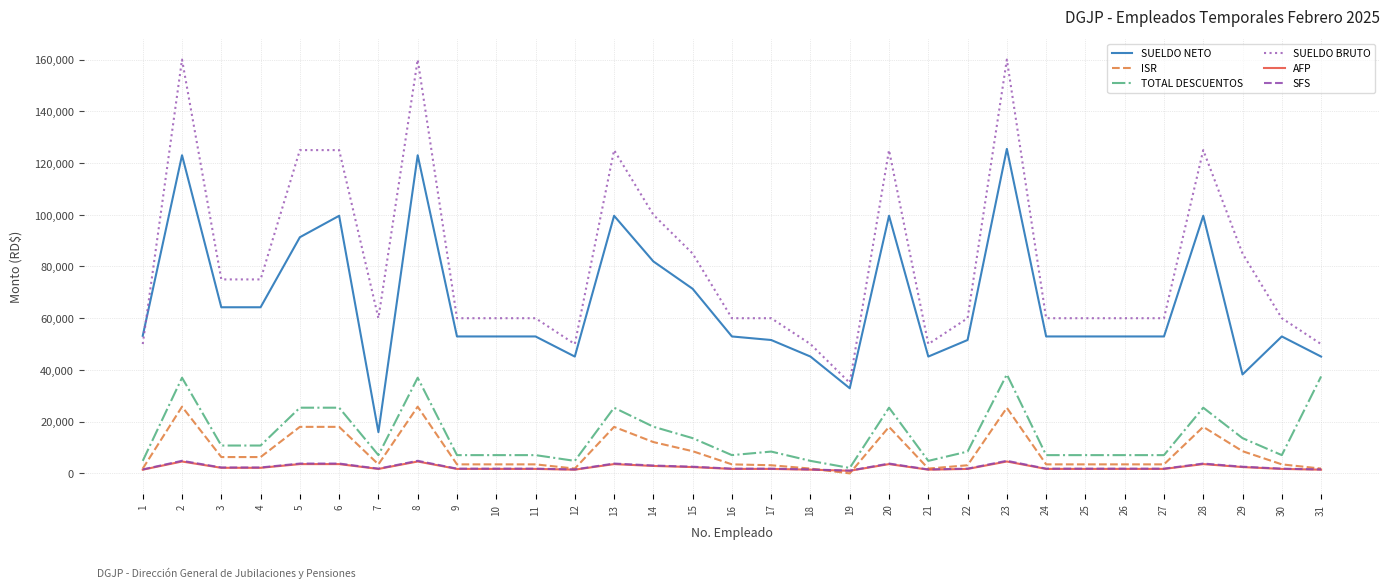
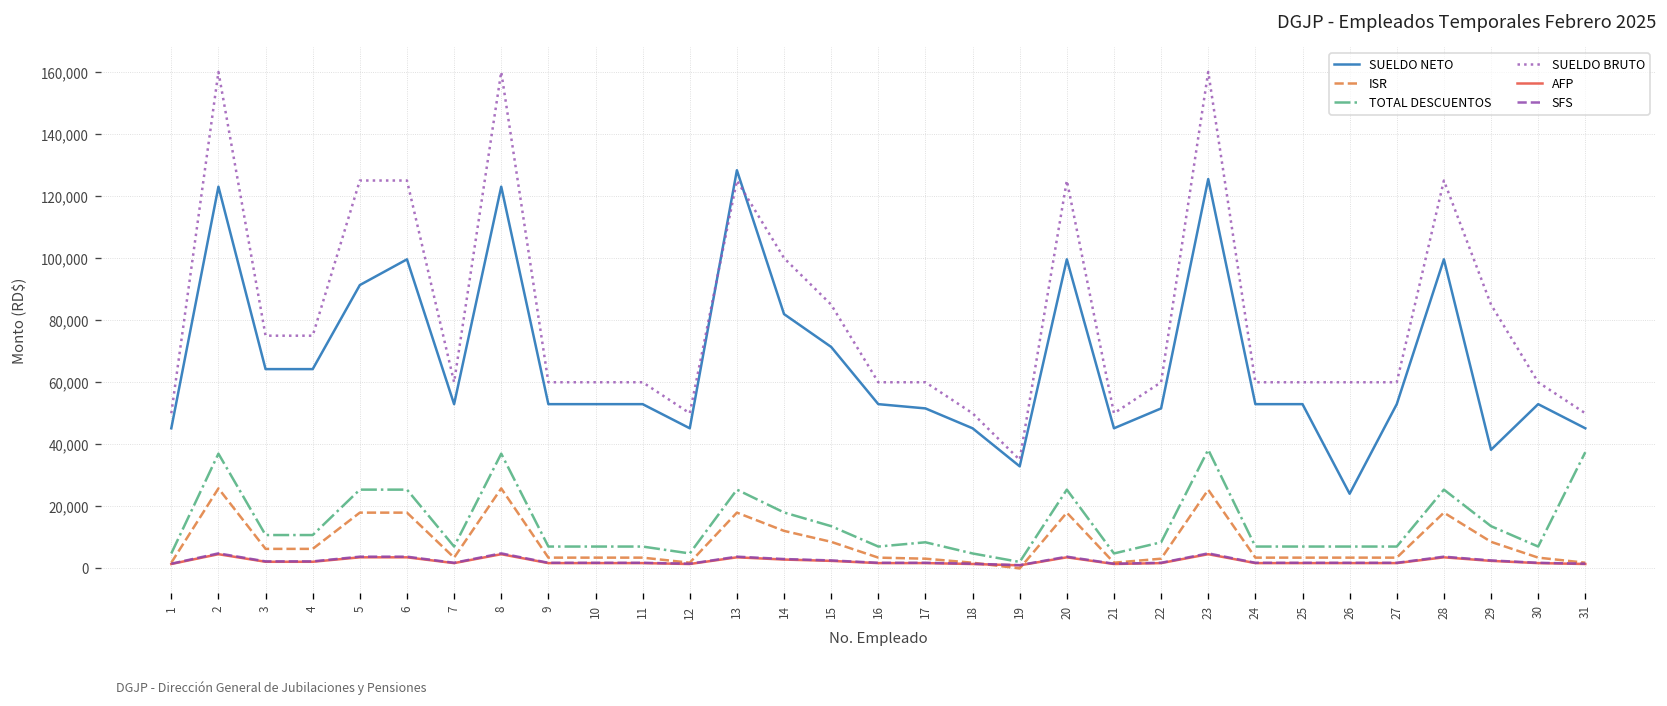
SUELDO NETO, 1: 53,000 -> 45,000
SUELDO NETO, 7: 16,000 -> 53,000
SUELDO NETO, 13: 100,000 -> 128,000
SUELDO NETO, 26: 53,000 -> 24,000
